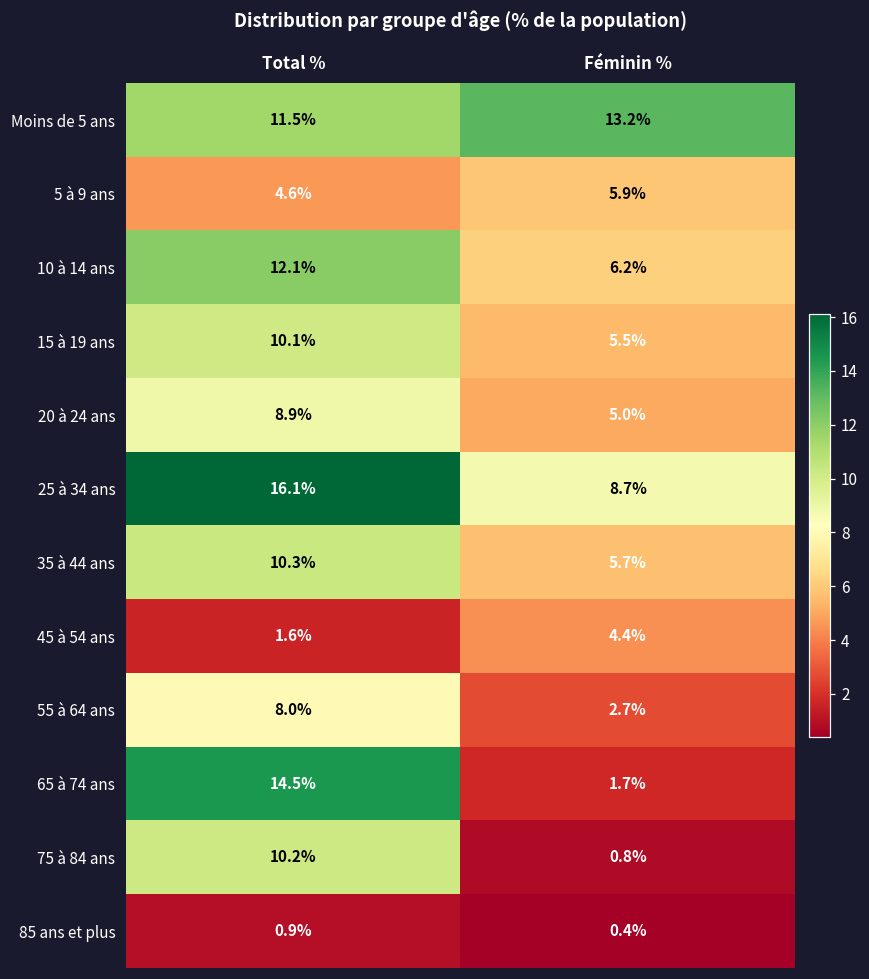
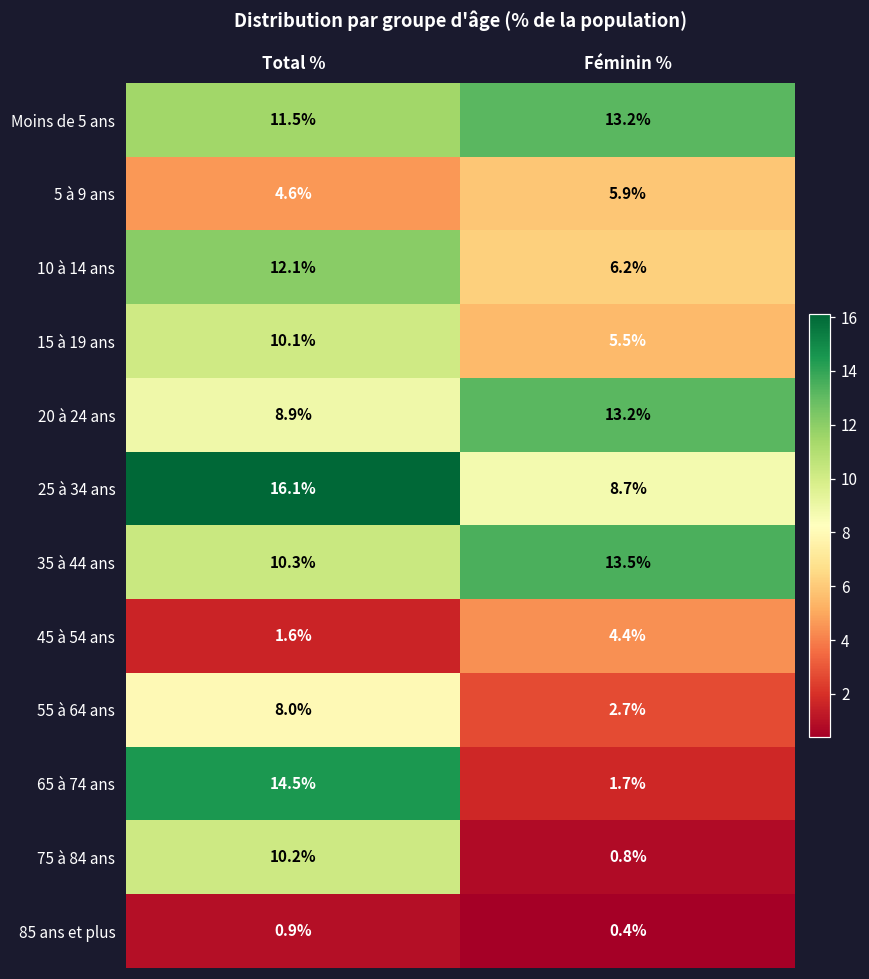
20 à 24 ans, Féminin %: 5.0% -> 13.2%
35 à 44 ans, Féminin %: 5.7% -> 13.5%
